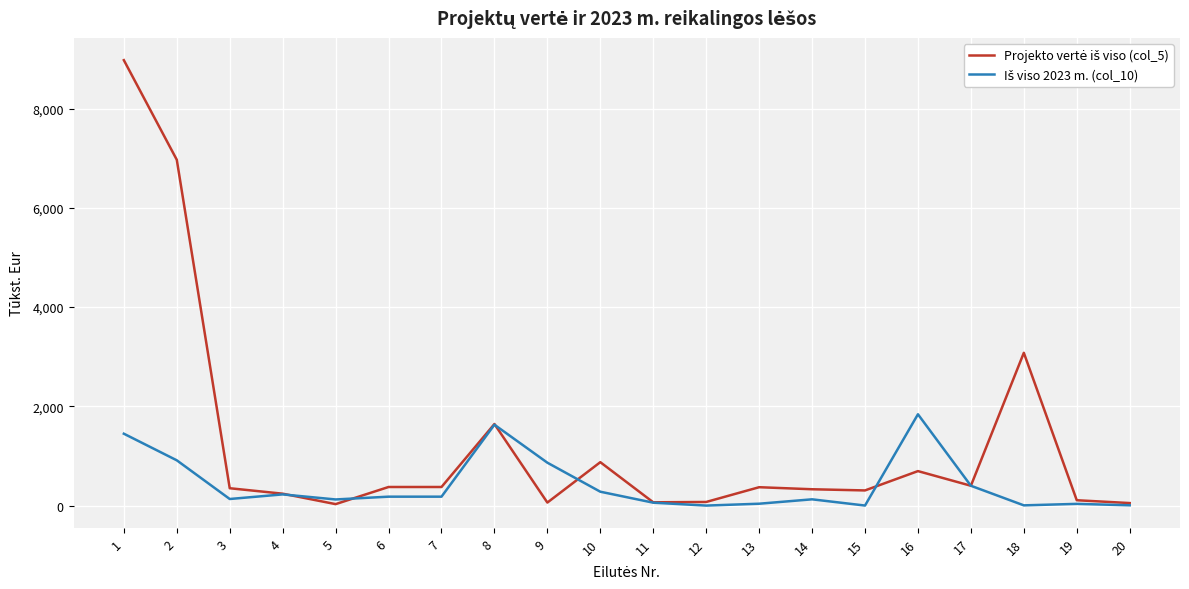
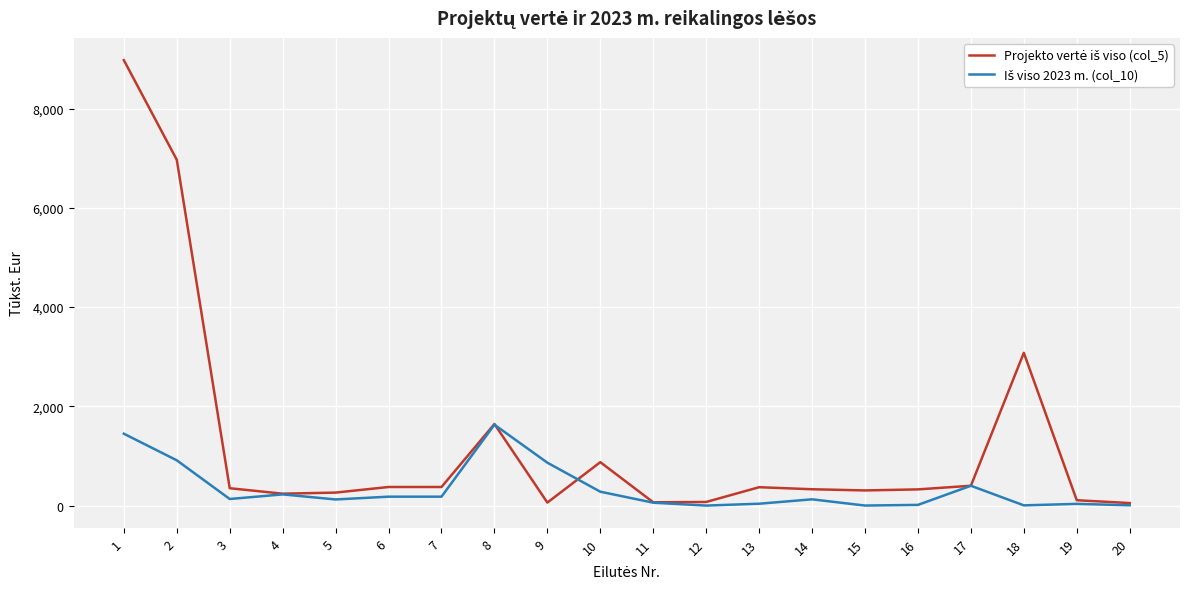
Projekto vertė iš viso (col_5), 5: 0 -> 300
Projekto vertė iš viso (col_5), 16: 700 -> 300
Iš viso 2023 m. (col_10), 16: 1,800 -> 0
